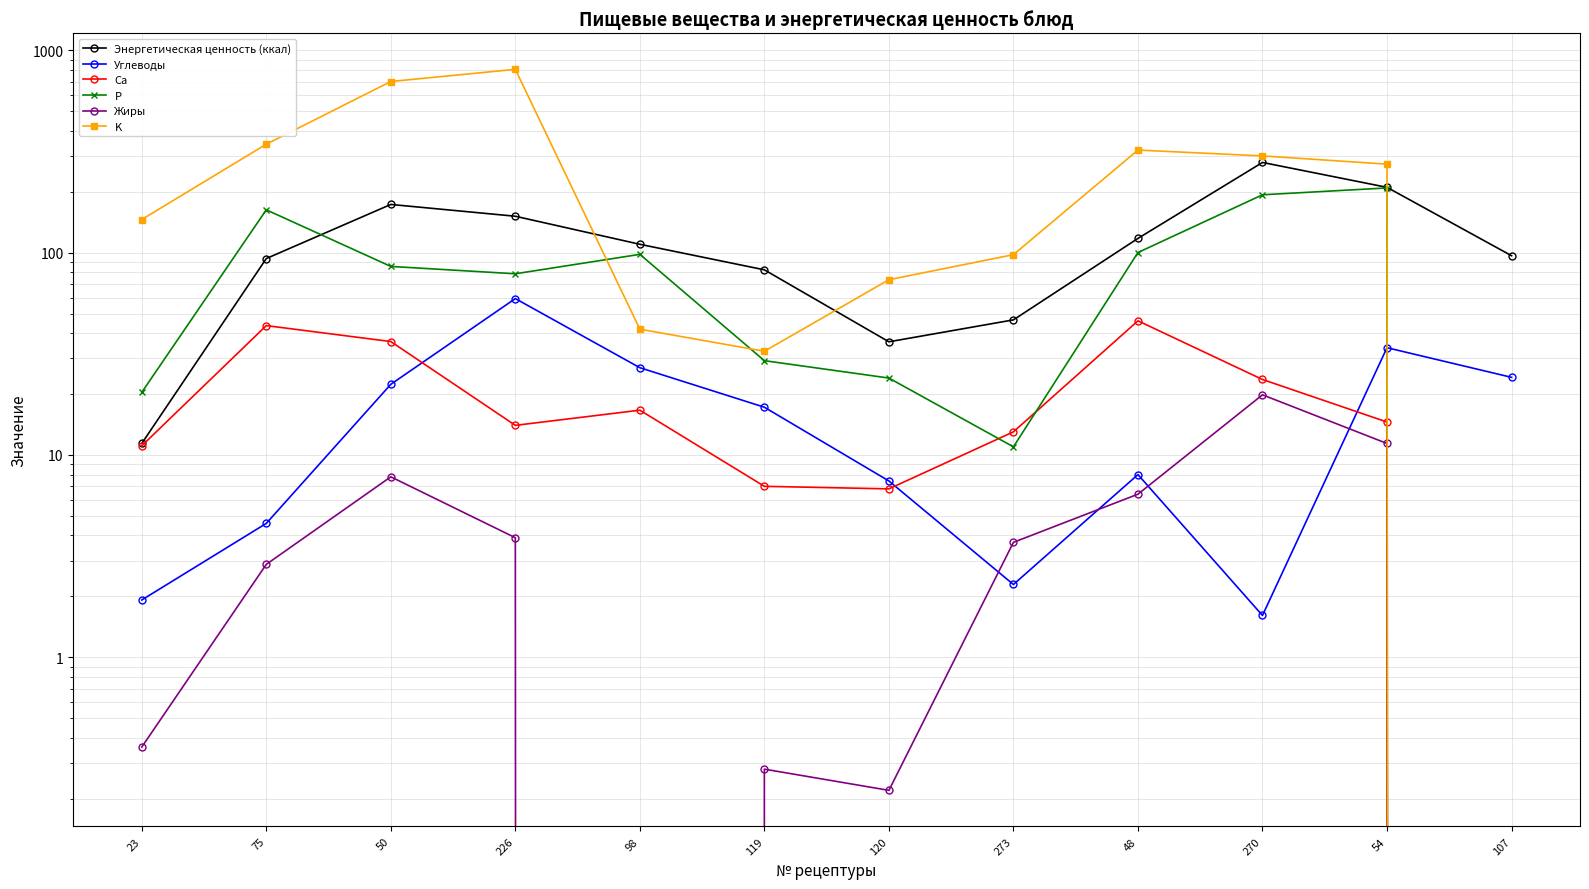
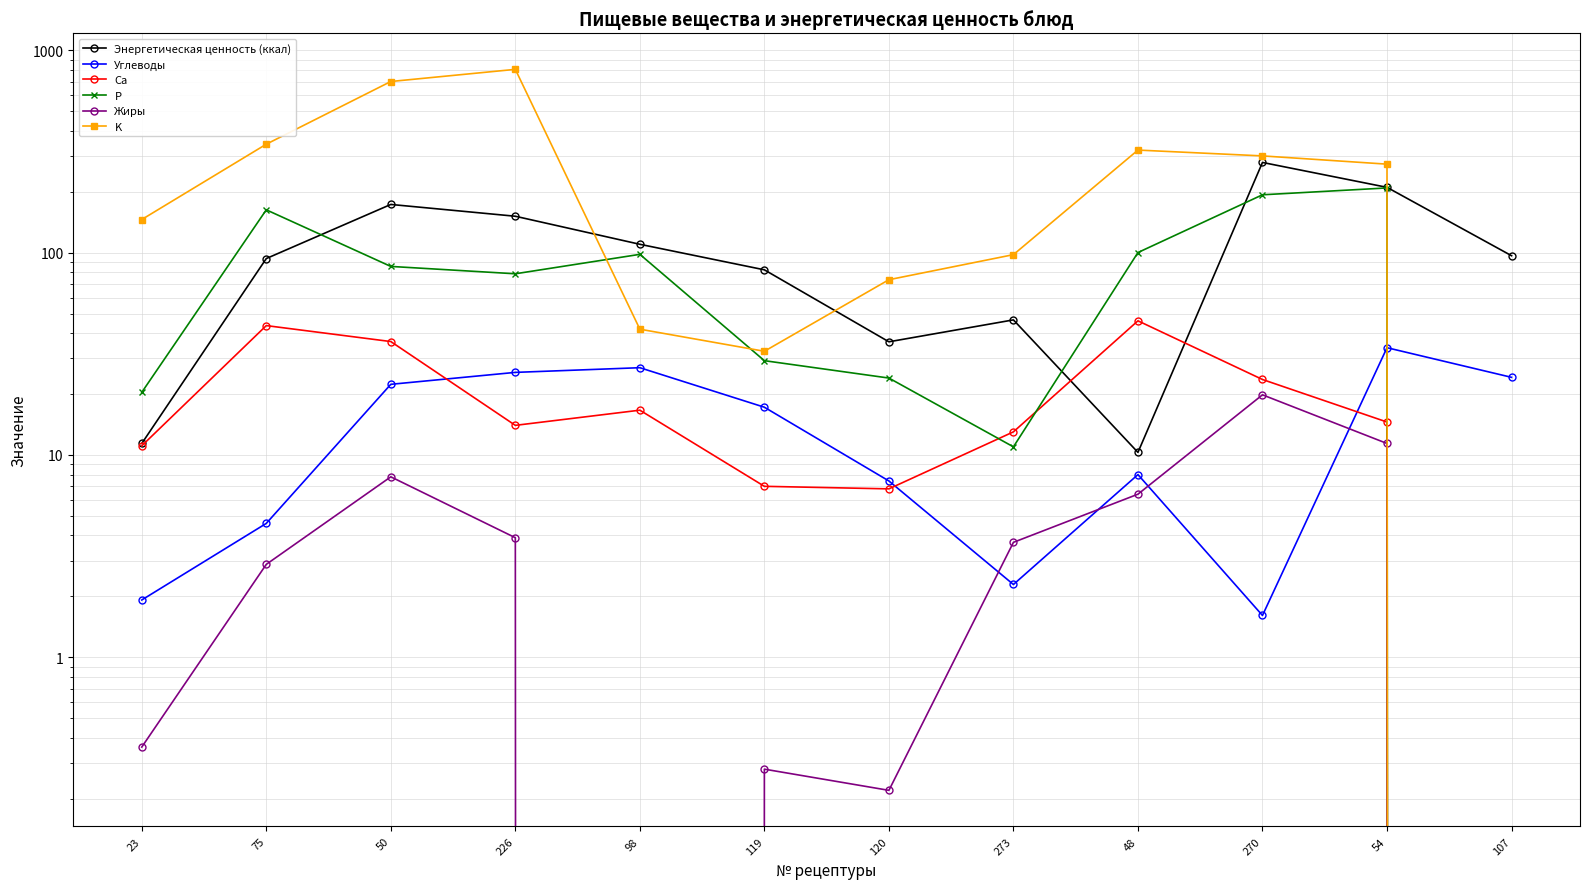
Углеводы, 226: 59 -> 26
Энергетическая ценность (ккал), 48: 120 -> 10
